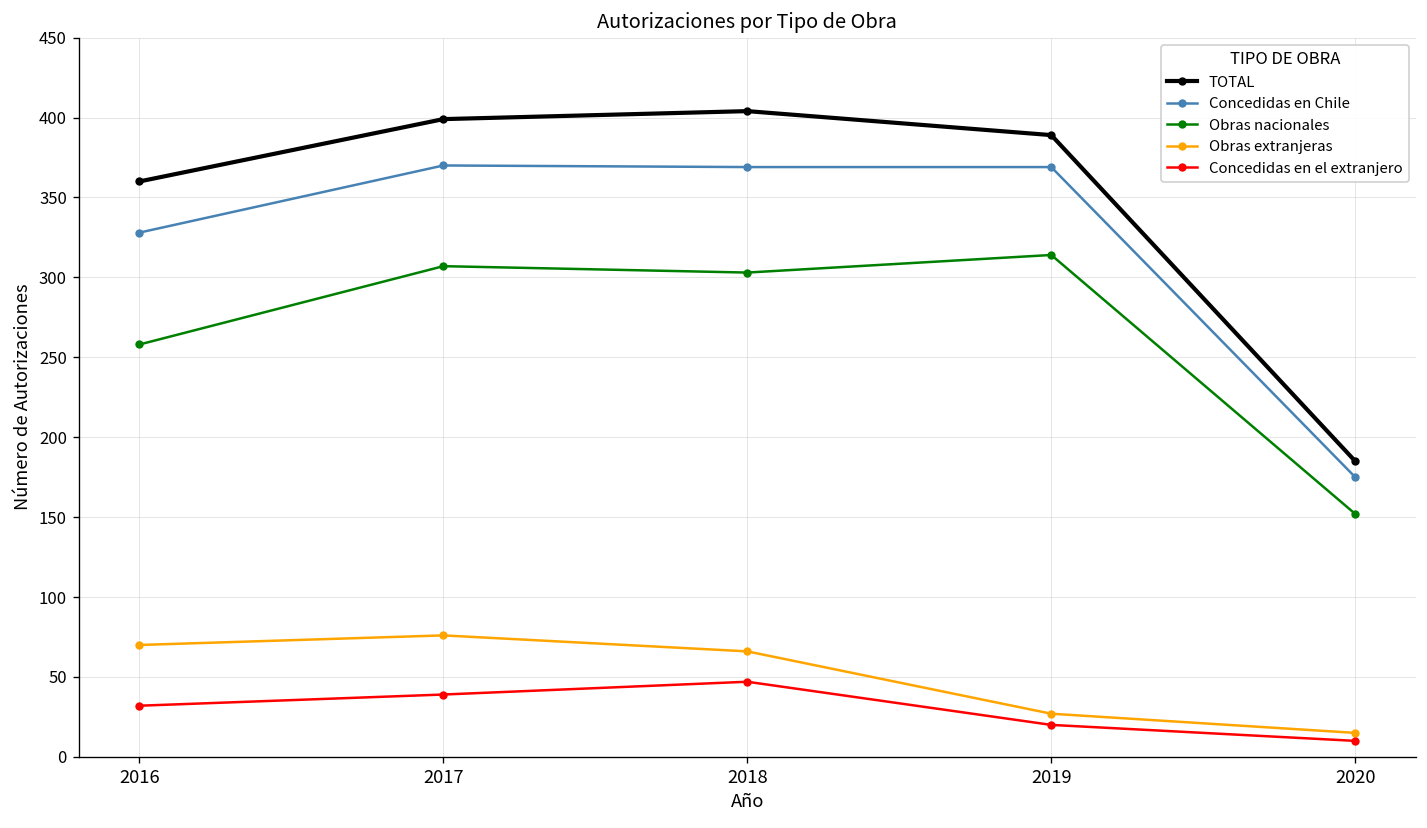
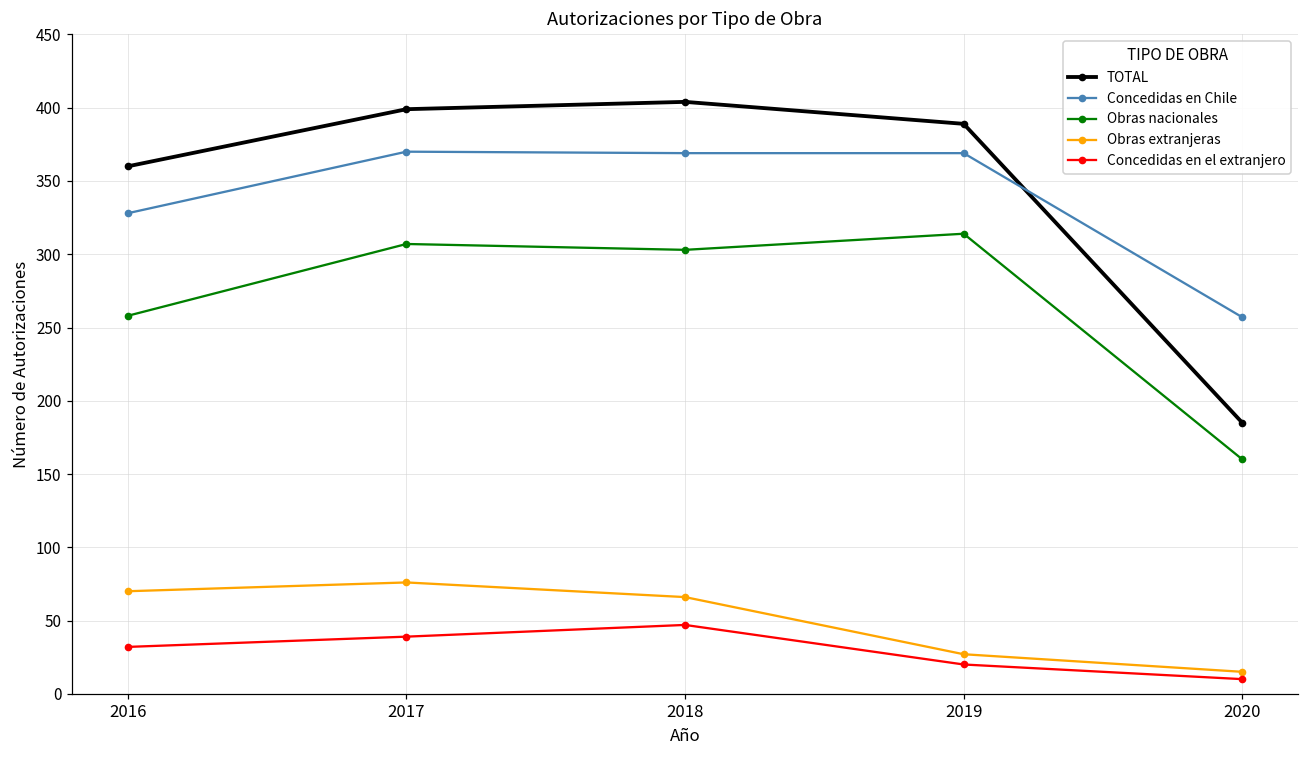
Concedidas en Chile, 2020: 175 -> 257
Obras nacionales, 2020: 152 -> 160
